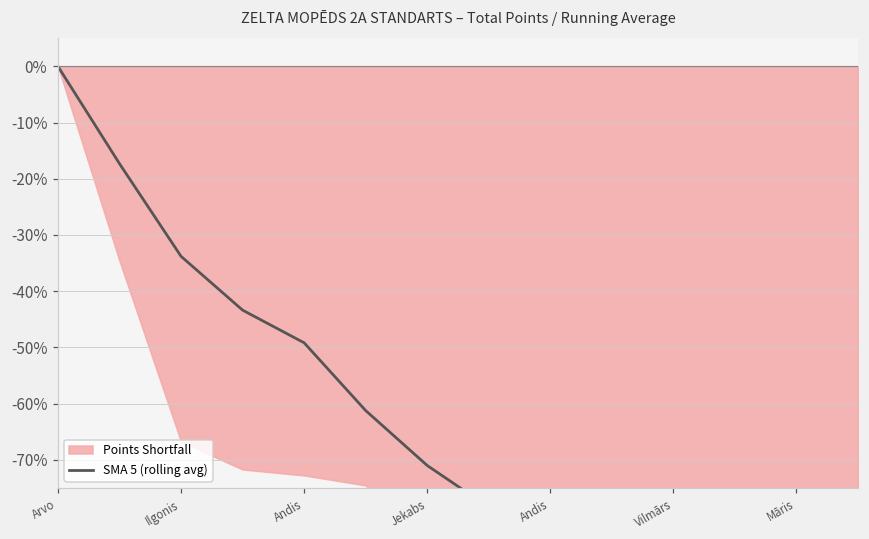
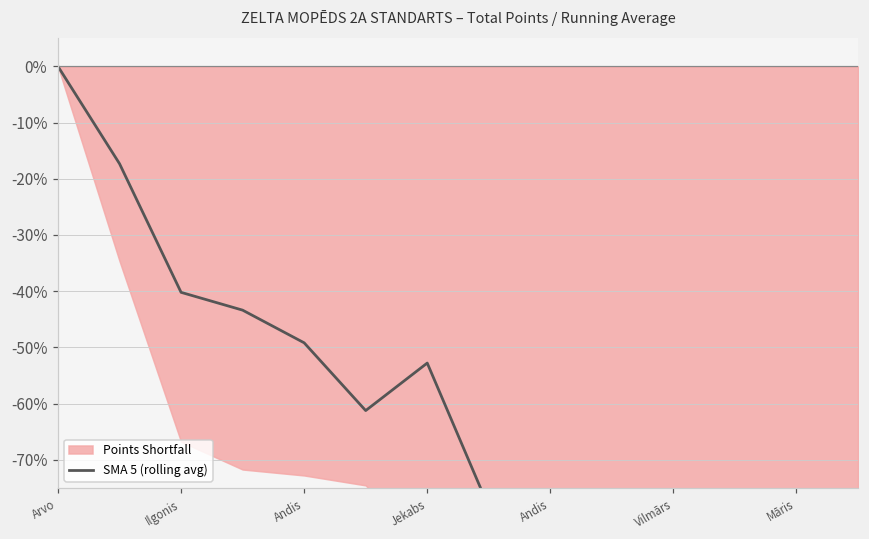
SMA 5 (rolling avg), Ilgonis: -34% -> -40%
SMA 5 (rolling avg), Jekabs: -71% -> -53%
